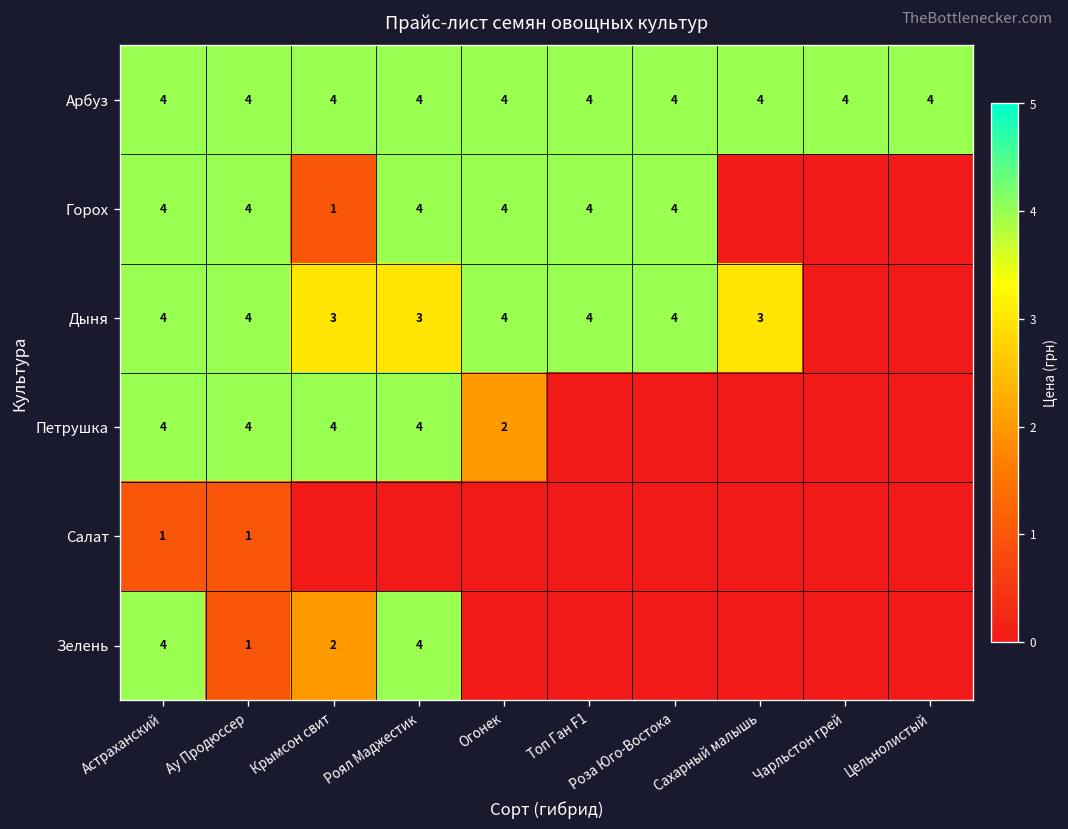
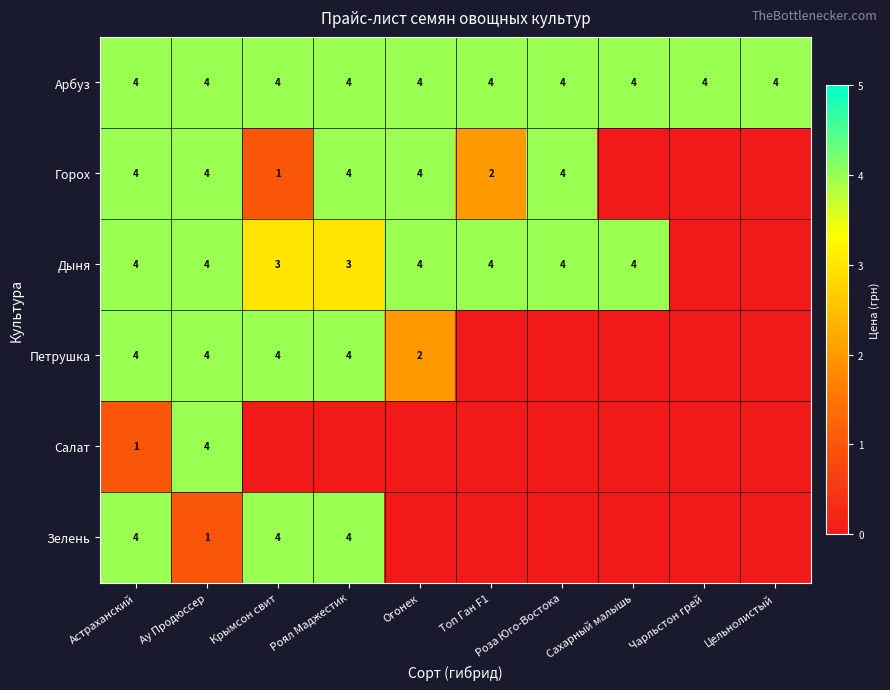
Горох, Топ Ган F1: 4 -> 2
Дыня, Сахарный малышь: 3 -> 4
Салат, Ау Продюссер: 1 -> 4
Зелень, Крымсон свит: 2 -> 4
